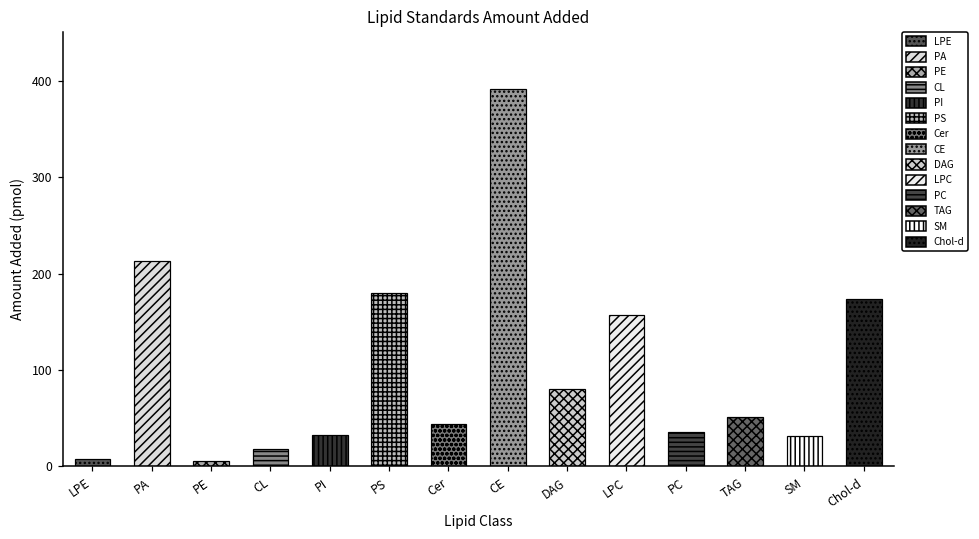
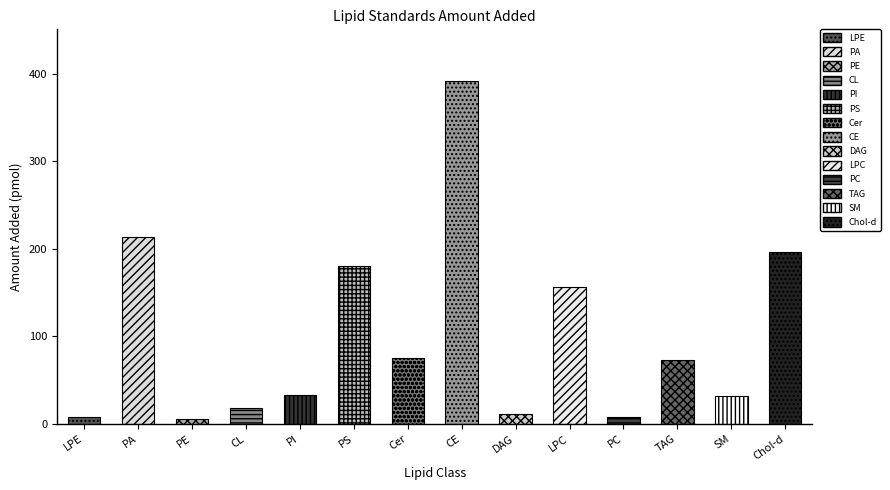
Cer: 40 -> 80
DAG: 80 -> 10
PC: 40 -> 10
TAG: 50 -> 70
Chol-d: 170 -> 200
